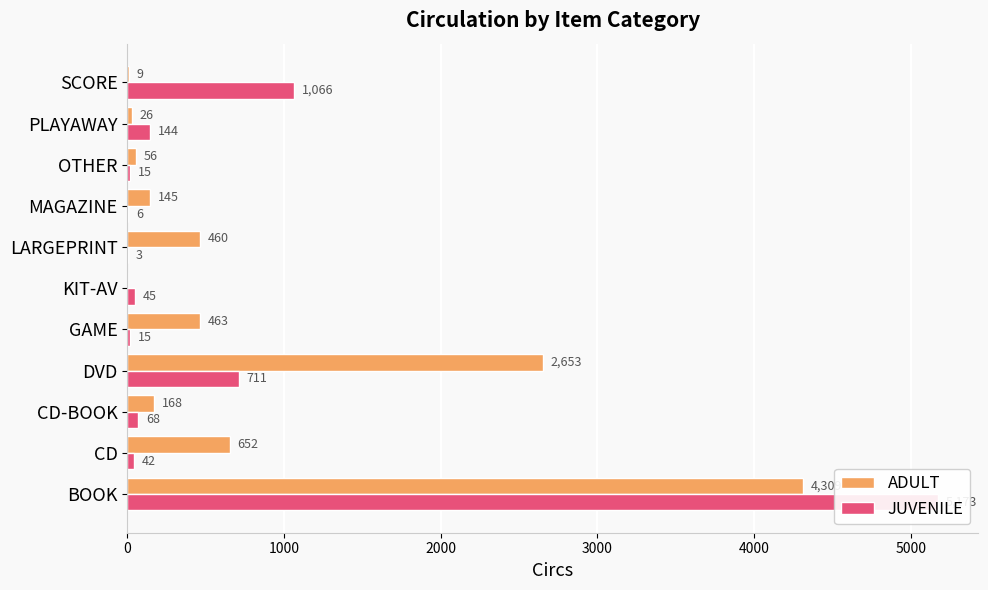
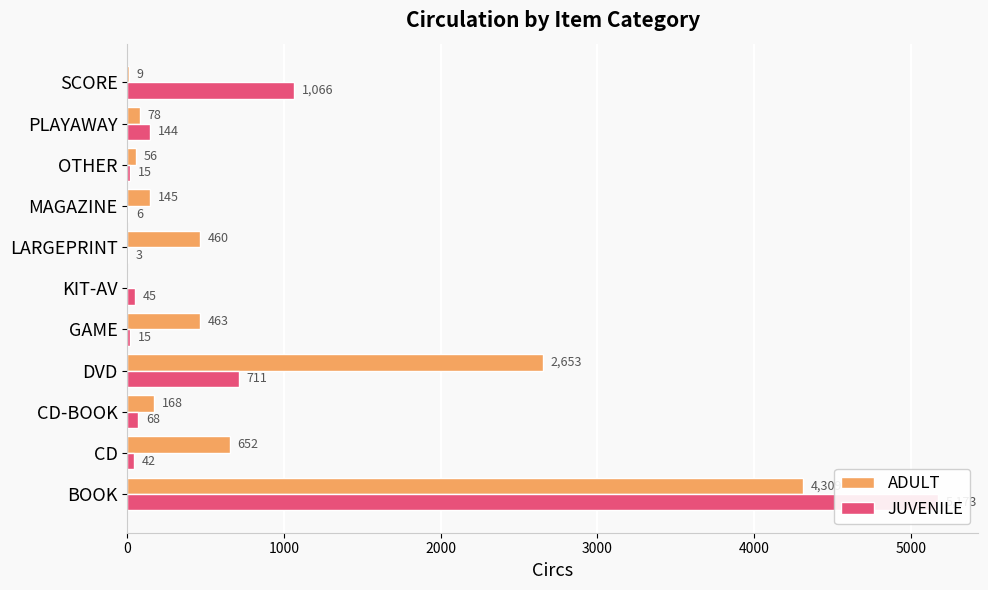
ADULT, PLAYAWAY: 26 -> 78
